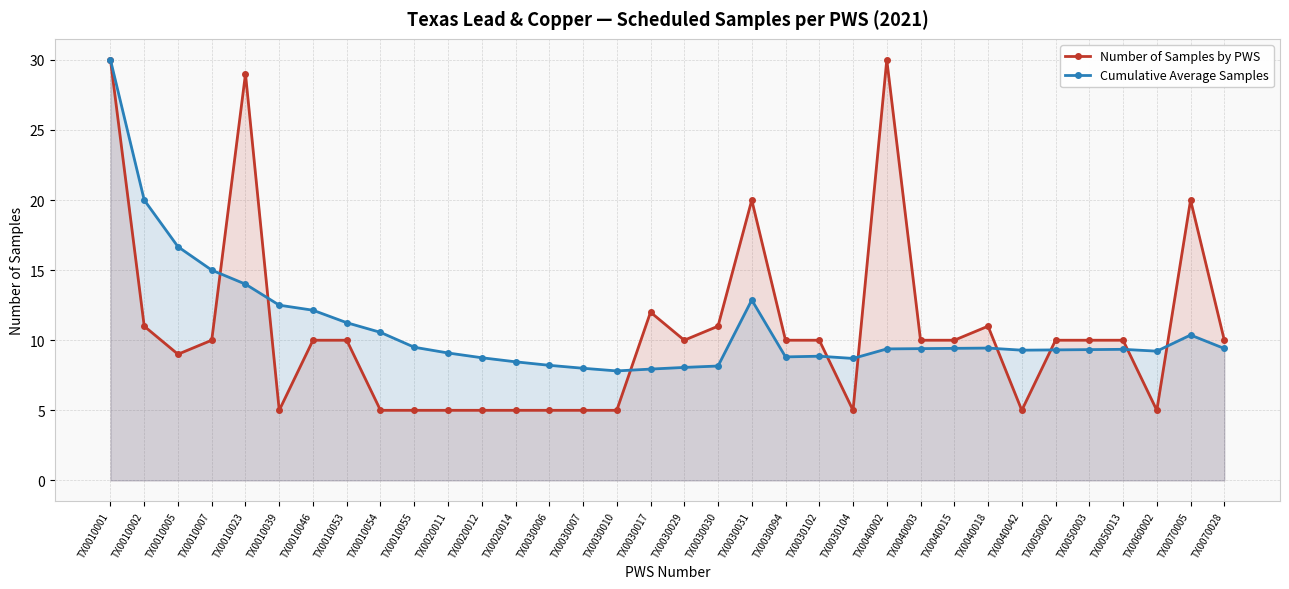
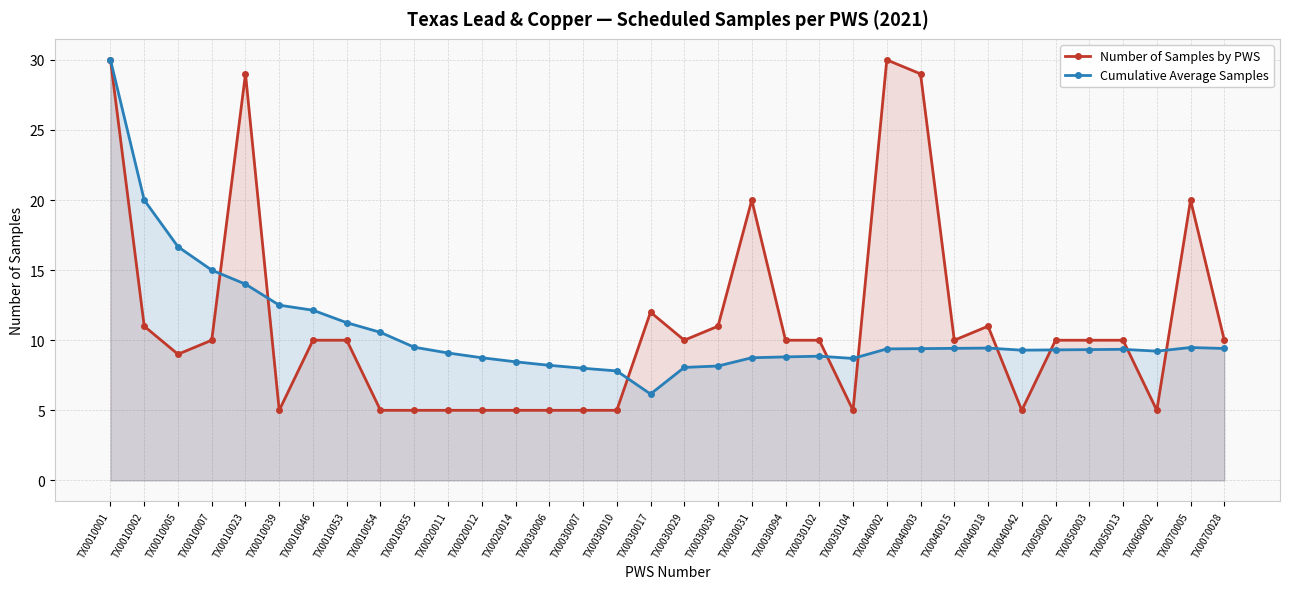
Cumulative Average Samples, TX0030017: 7.9 -> 6.2
Cumulative Average Samples, TX0030031: 12.9 -> 8.8
Number of Samples by PWS, TX0040003: 10 -> 29
Cumulative Average Samples, TX0070005: 10.4 -> 9.5
